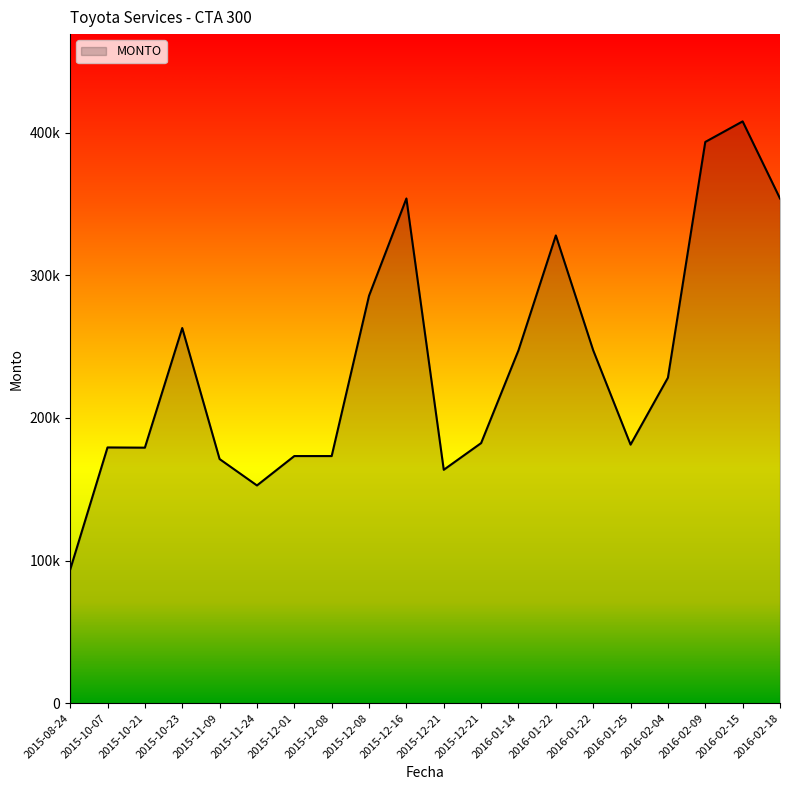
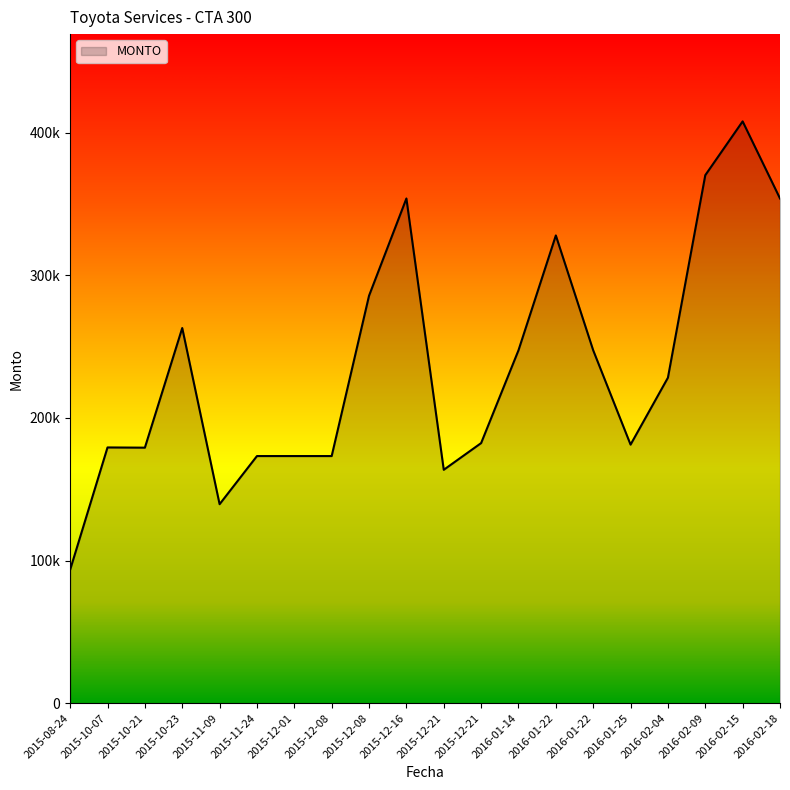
2015-11-09: 171000 -> 140000
2015-11-24: 153000 -> 173000
2016-02-09: 394000 -> 370000
